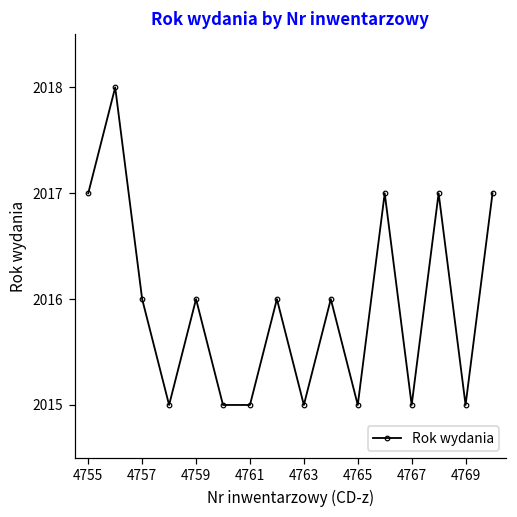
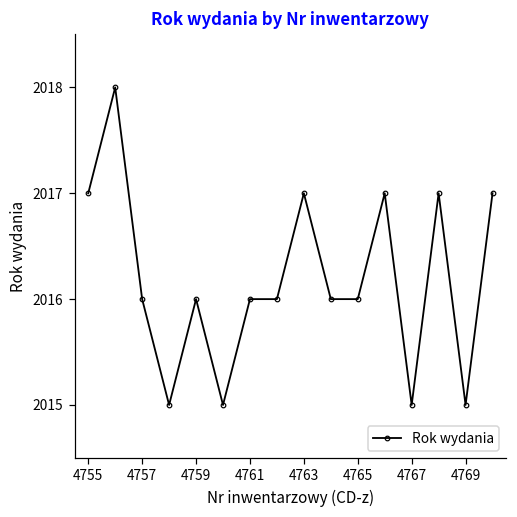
4761: 2015 -> 2016
4763: 2015 -> 2017
4765: 2015 -> 2016
